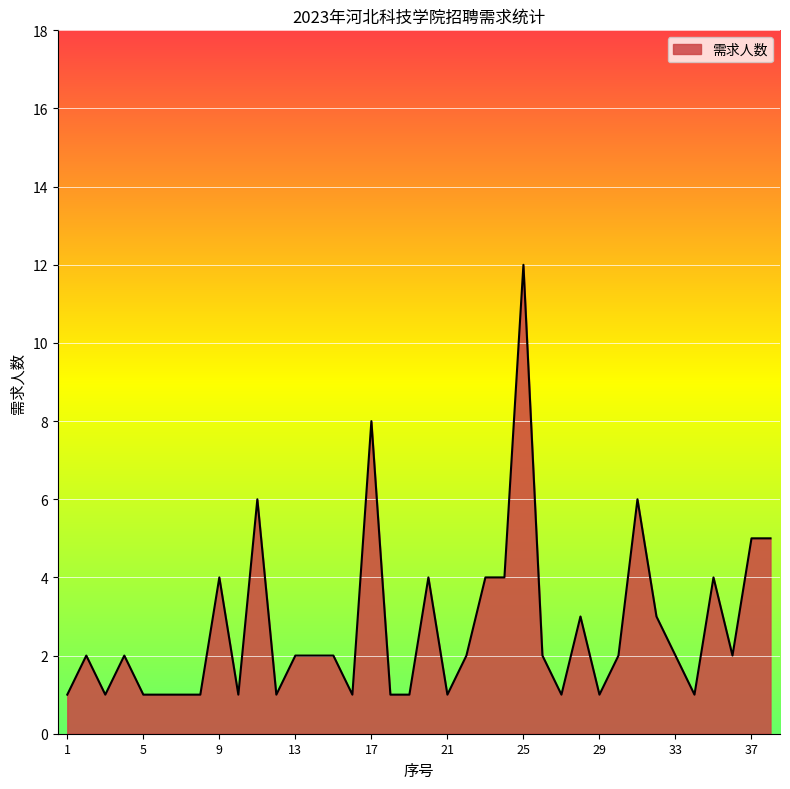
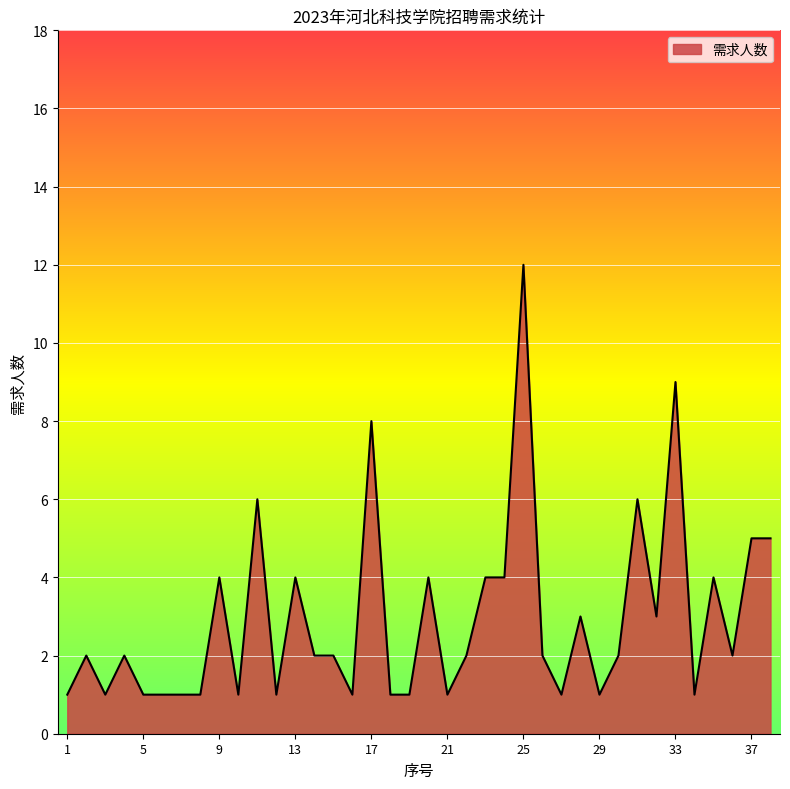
13: 2 -> 4
33: 2 -> 9
